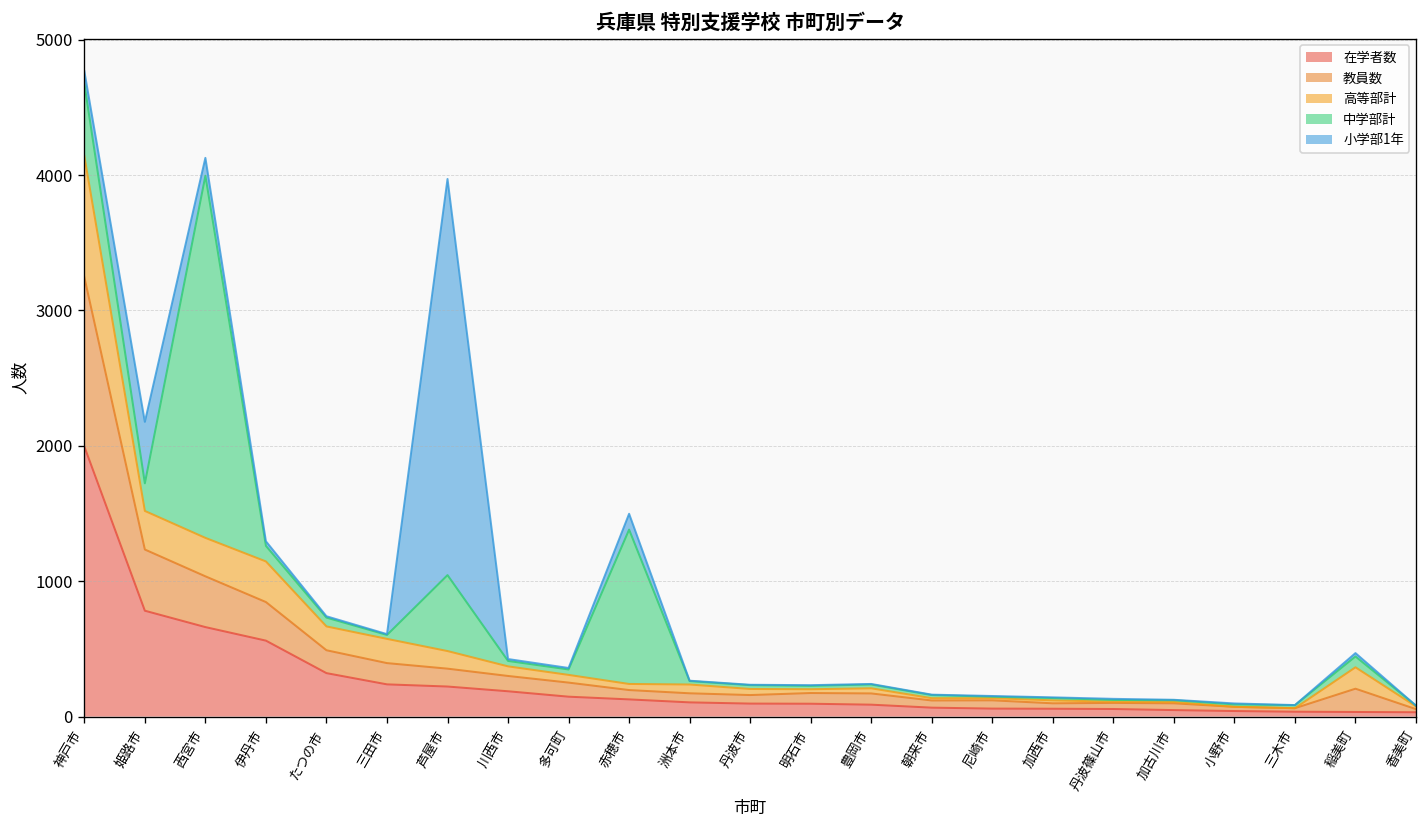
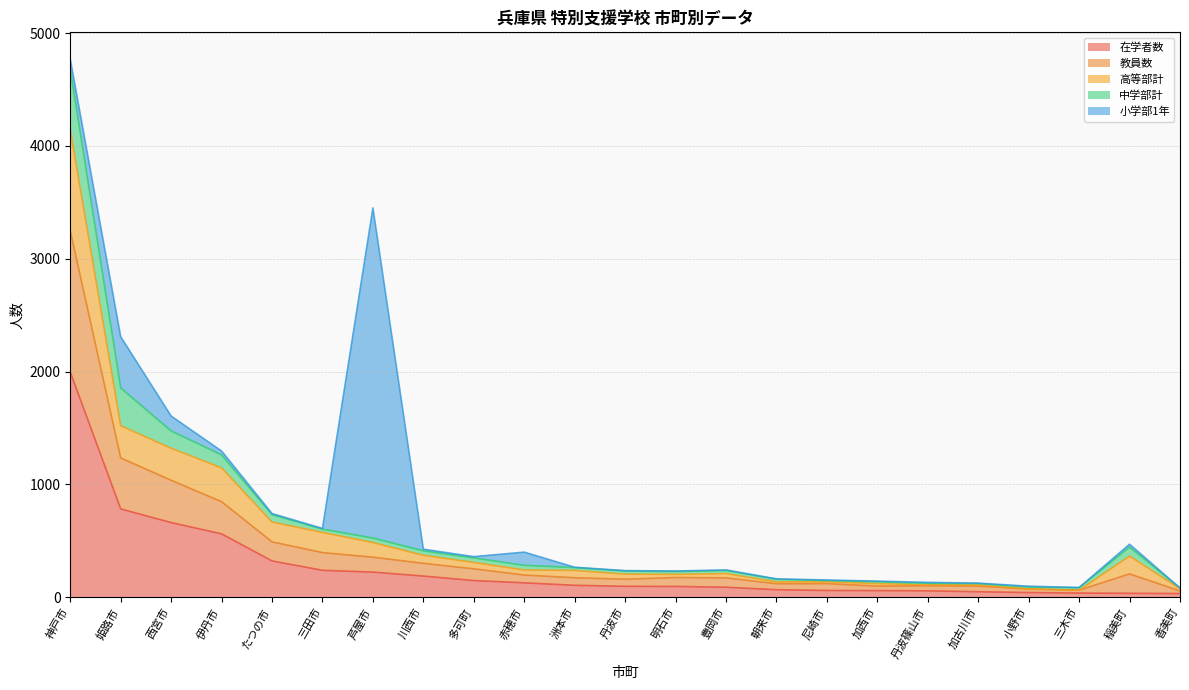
中学部計, 姫路市: 200 -> 340
中学部計, 西宮市: 2680 -> 150
中学部計, 芦屋市: 560 -> 40
中学部計, 赤穂市: 1140 -> 40
